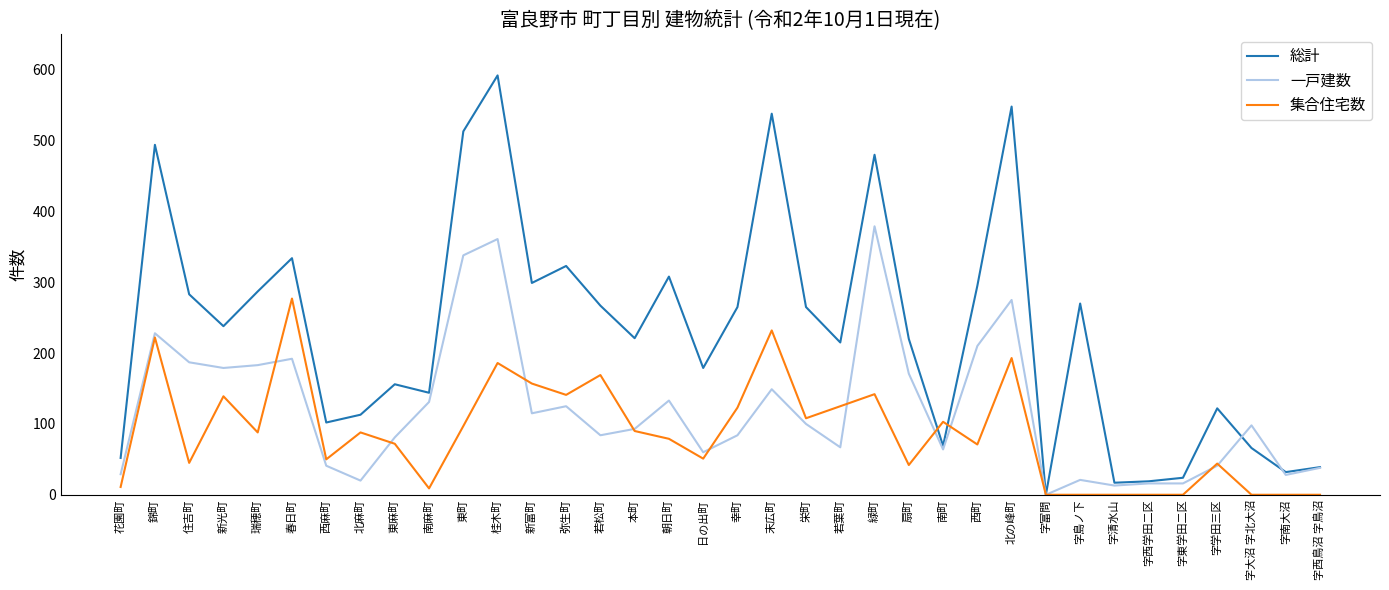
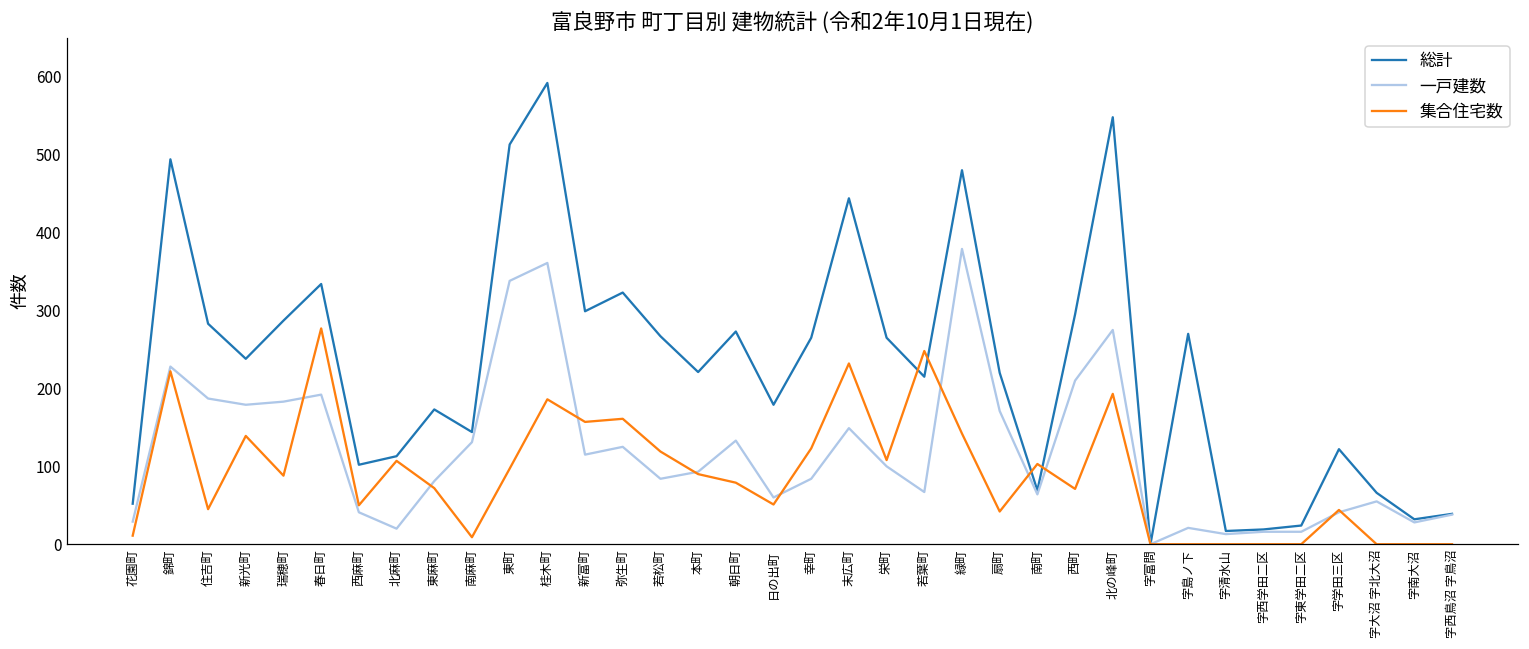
集合住宅数, 北麻町: 90 -> 110
総計, 東麻町: 160 -> 170
集合住宅数, 弥生町: 140 -> 160
集合住宅数, 若松町: 170 -> 120
総計, 朝日町: 310 -> 270
総計, 末広町: 540 -> 440
集合住宅数, 若葉町: 130 -> 250
一戸建数, 字大沼 字北大沼: 100 -> 60
